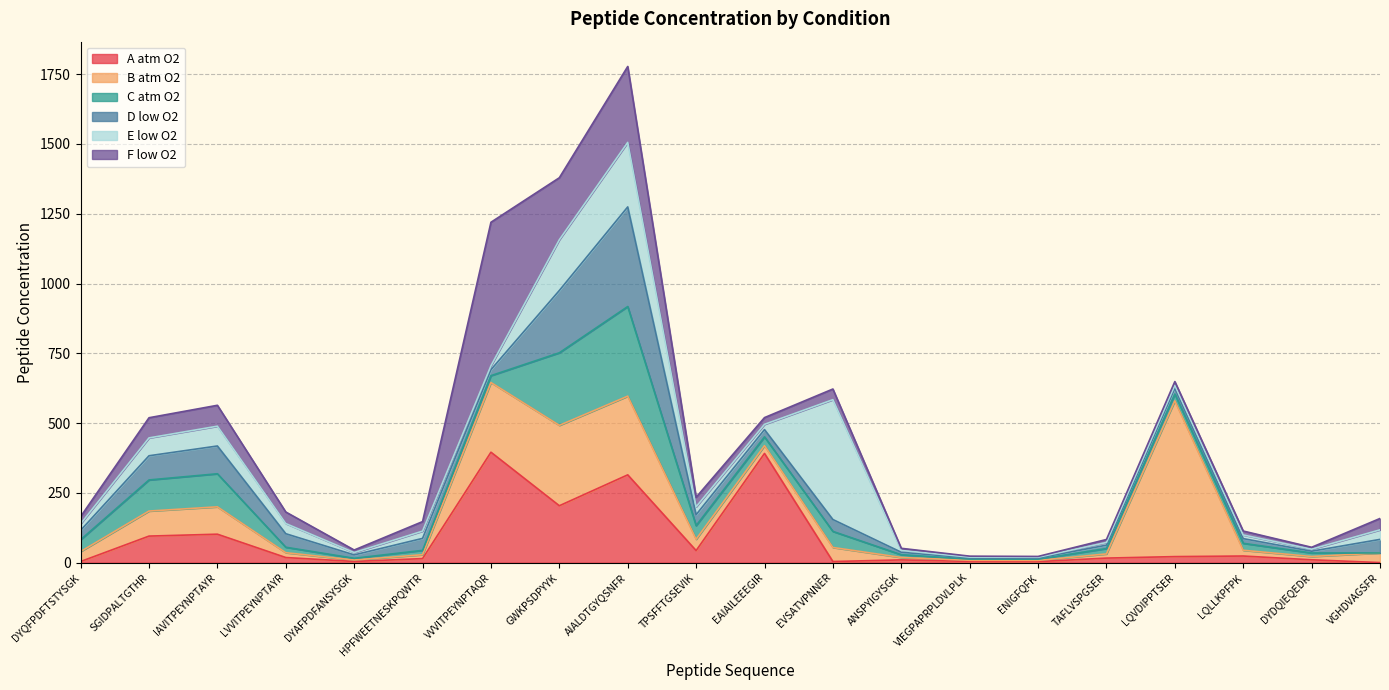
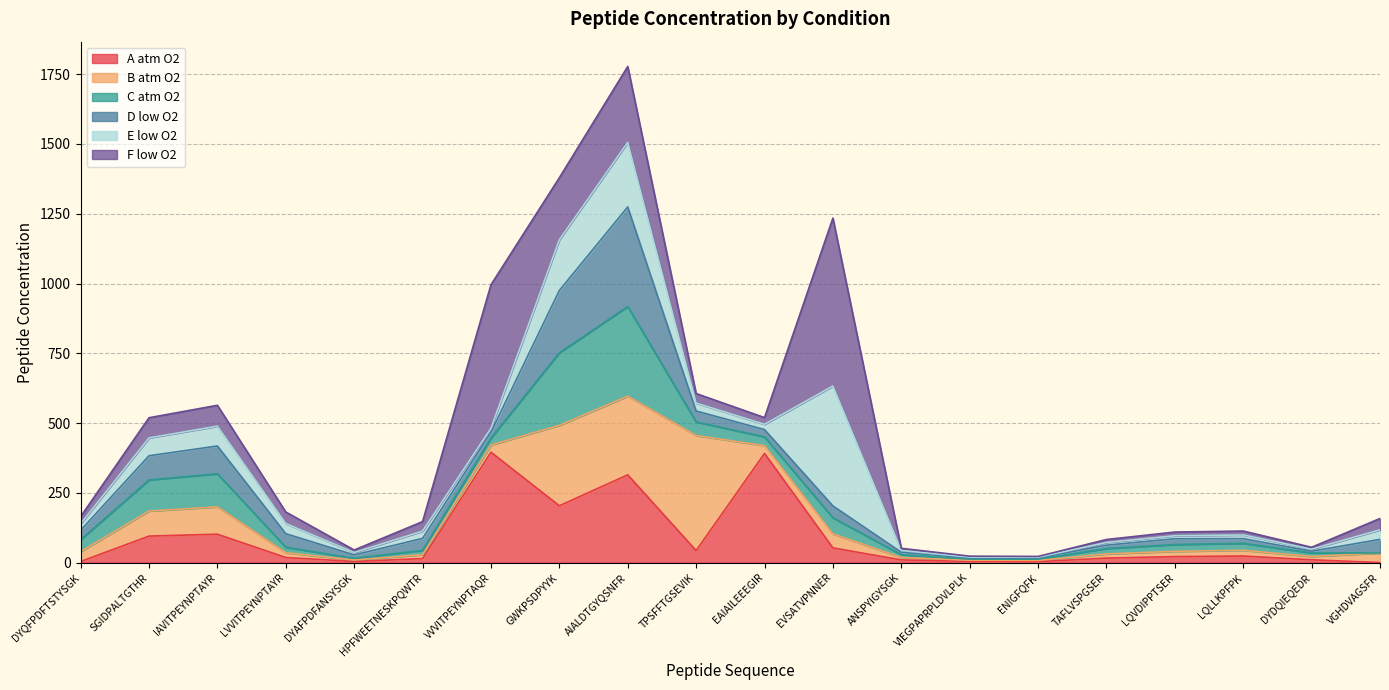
B atm O2, VVVITPEYNPTAQR: 250 -> 30
B atm O2, TPSFFTGSEVIK: 40 -> 410
A atm O2, EVSATVPNNER: 0 -> 50
F low O2, EVSATVPNNER: 40 -> 600
B atm O2, LQVDIPPTSER: 560 -> 20
